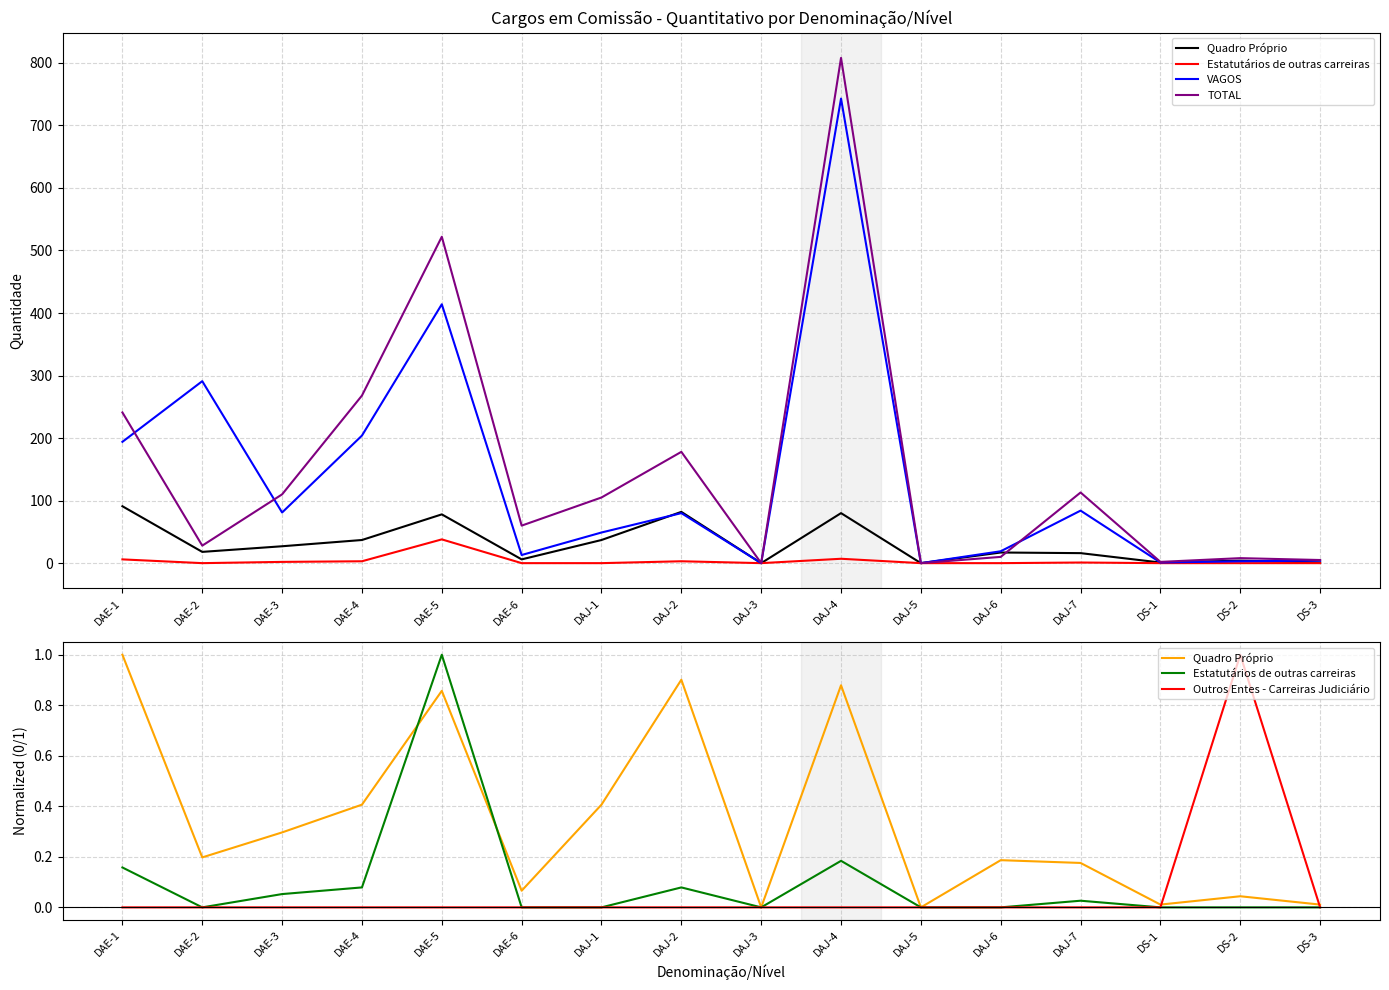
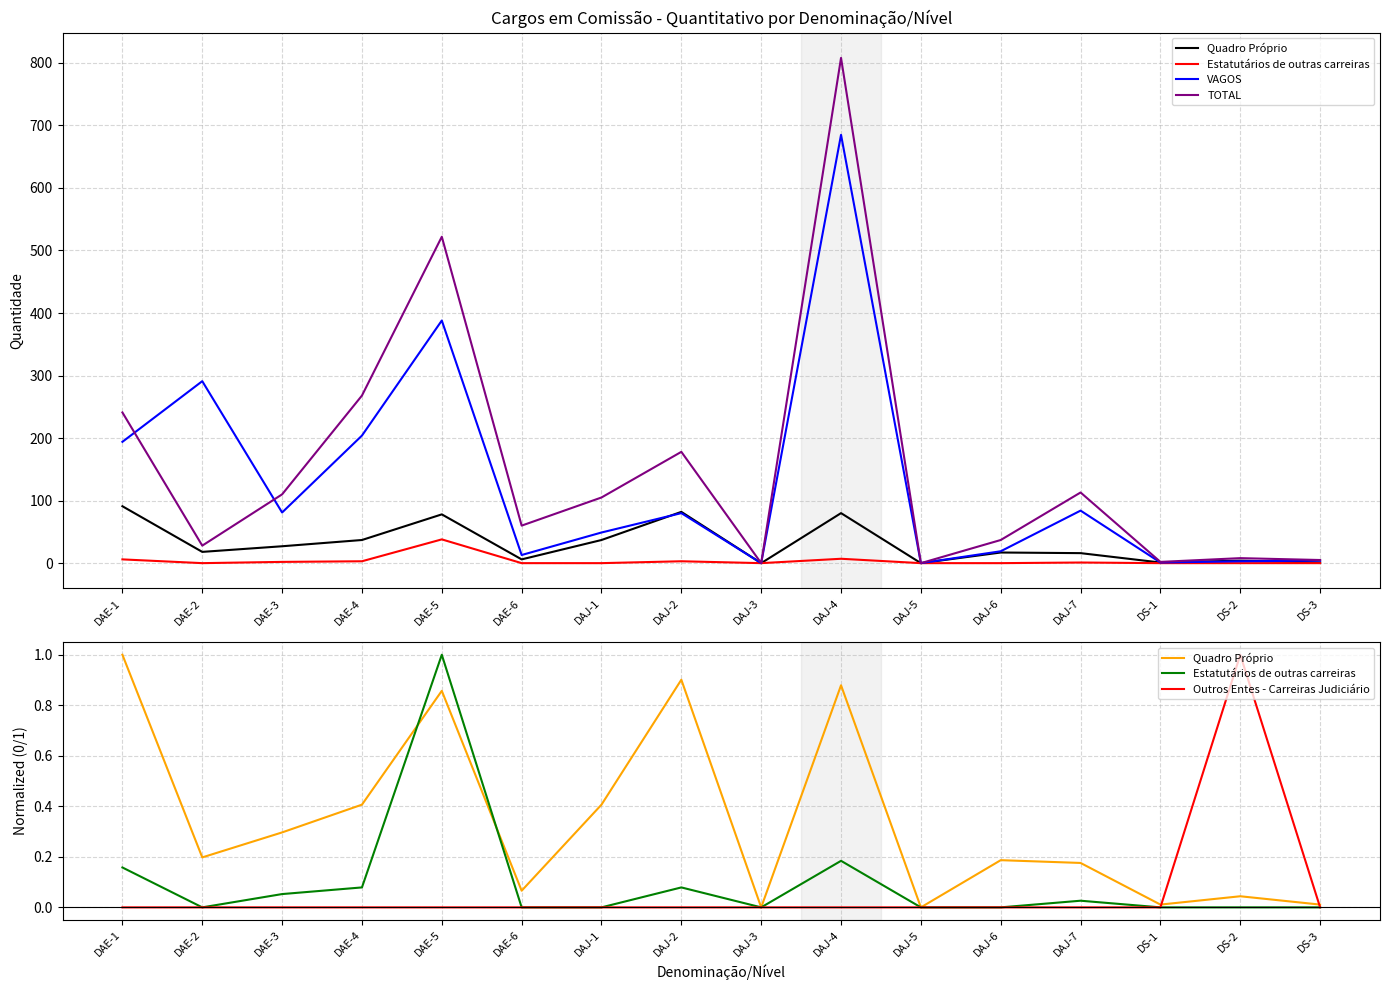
Cargos em Comissão - Quantitativo por Denominação/Nível, VAGOS, DAE-5: 410 -> 390
Cargos em Comissão - Quantitativo por Denominação/Nível, VAGOS, DAJ-4: 740 -> 690
Cargos em Comissão - Quantitativo por Denominação/Nível, TOTAL, DAJ-6: 10 -> 40
